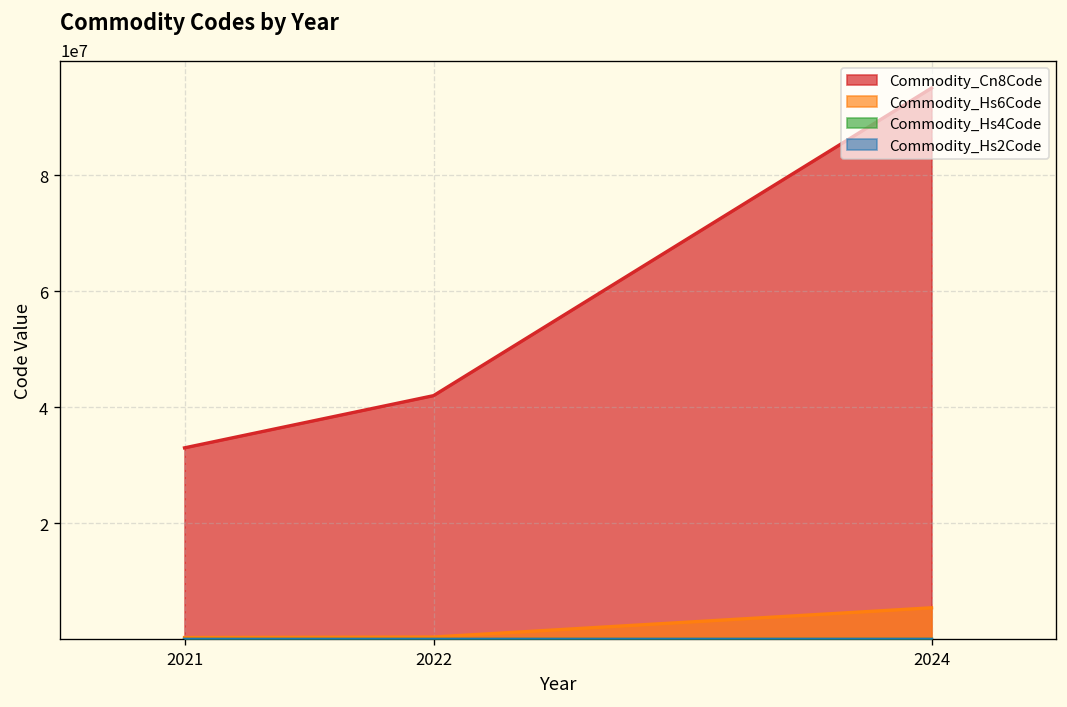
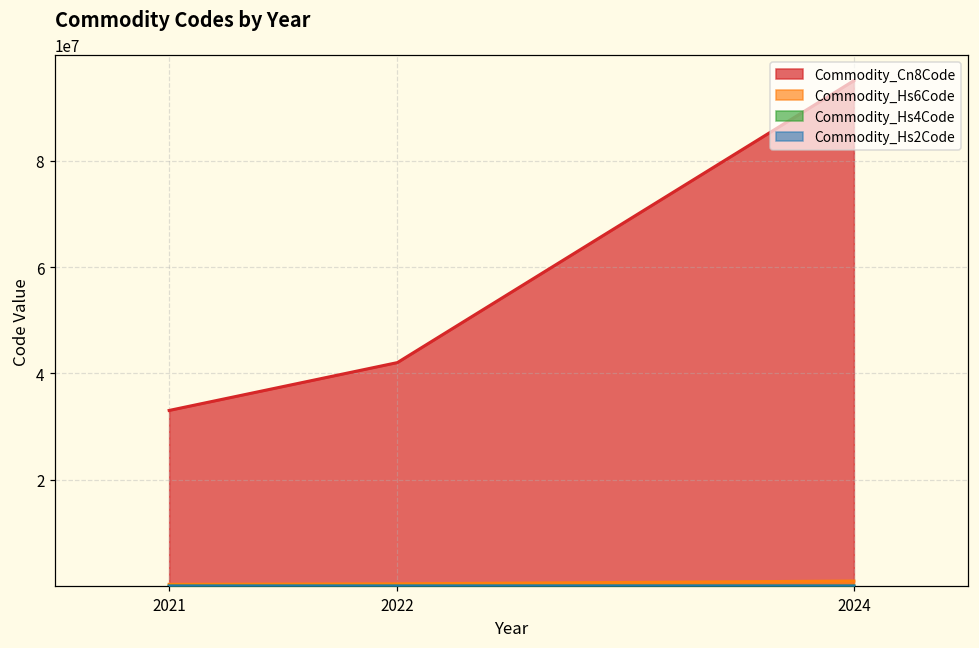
Commodity_Hs6Code, 2024: 5000000 -> 1000000
